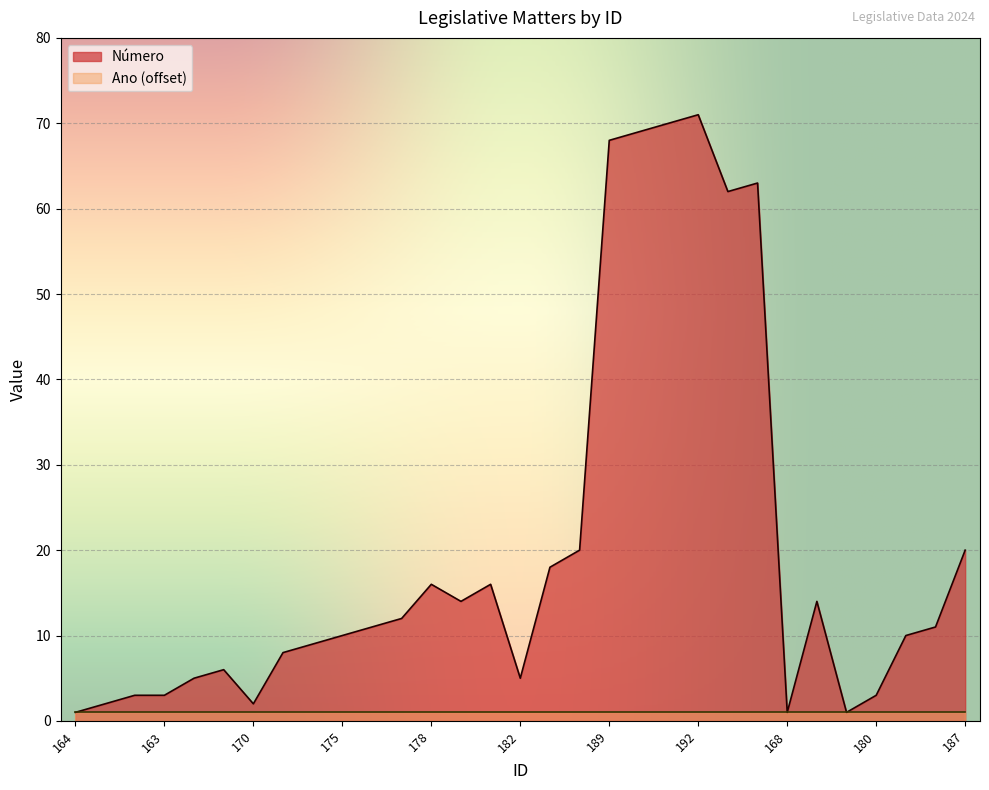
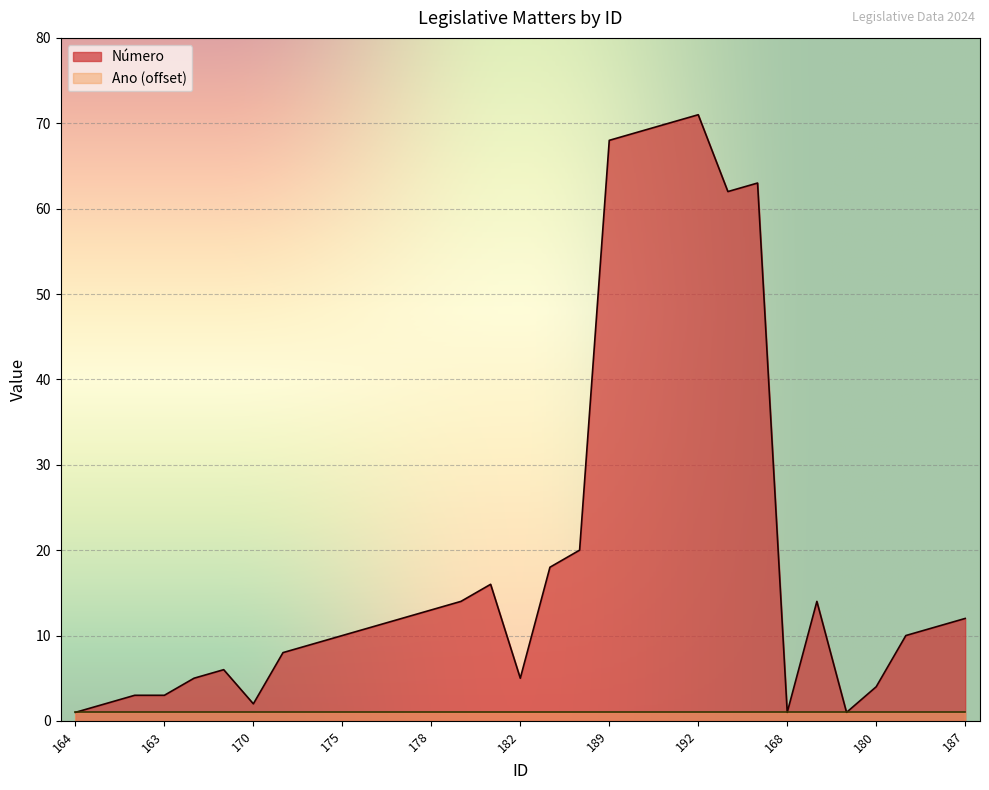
Número, 178: 16 -> 13
Número, 180: 3 -> 4
Número, 187: 20 -> 12
